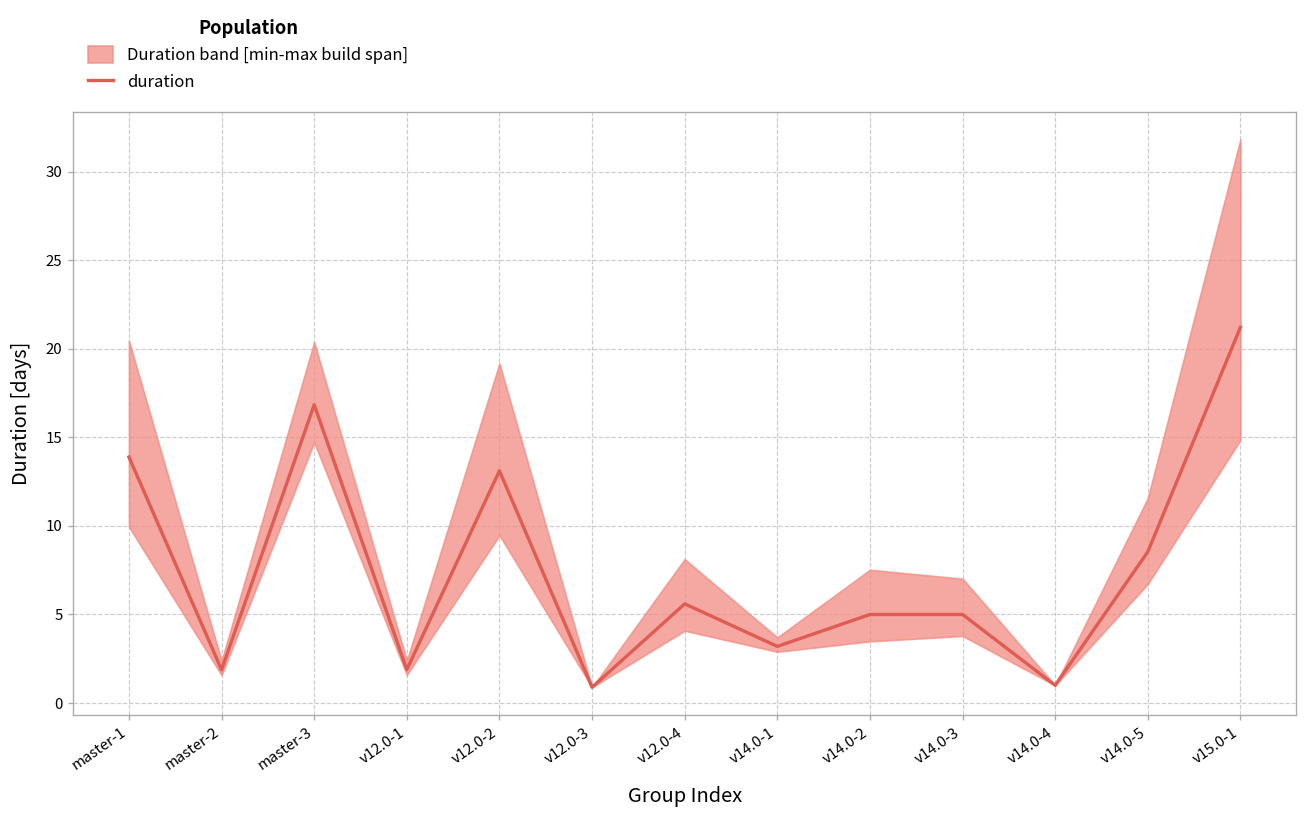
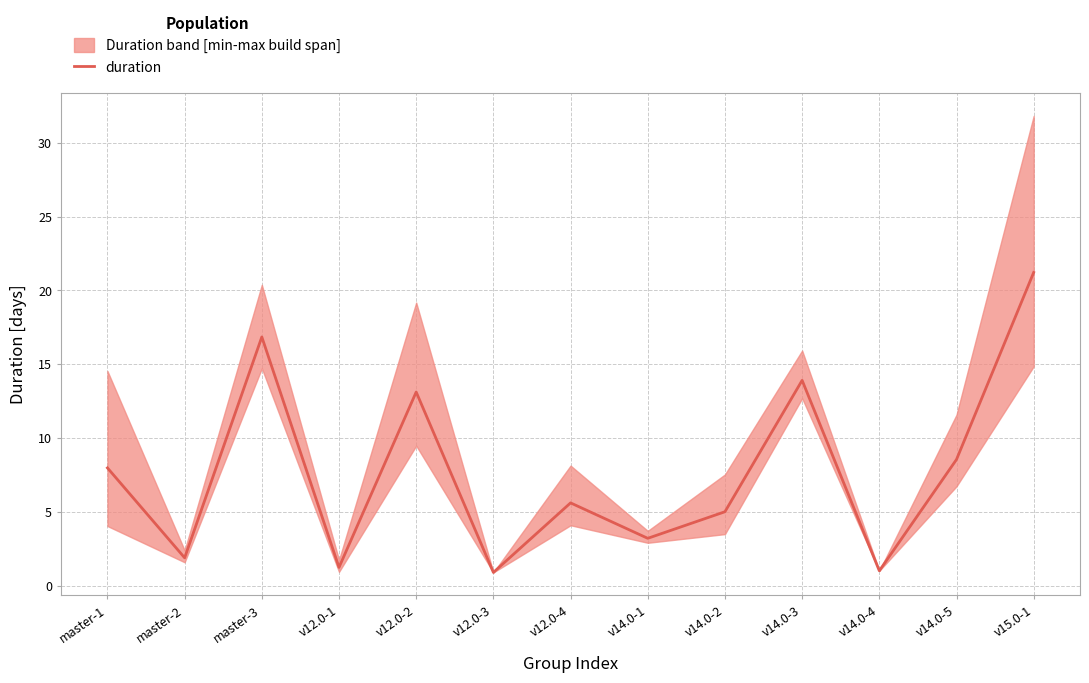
duration, master-1: 13.9 -> 8.0
duration, v12.0-1: 1.9 -> 1.2
duration, v14.0-3: 5.0 -> 13.9
